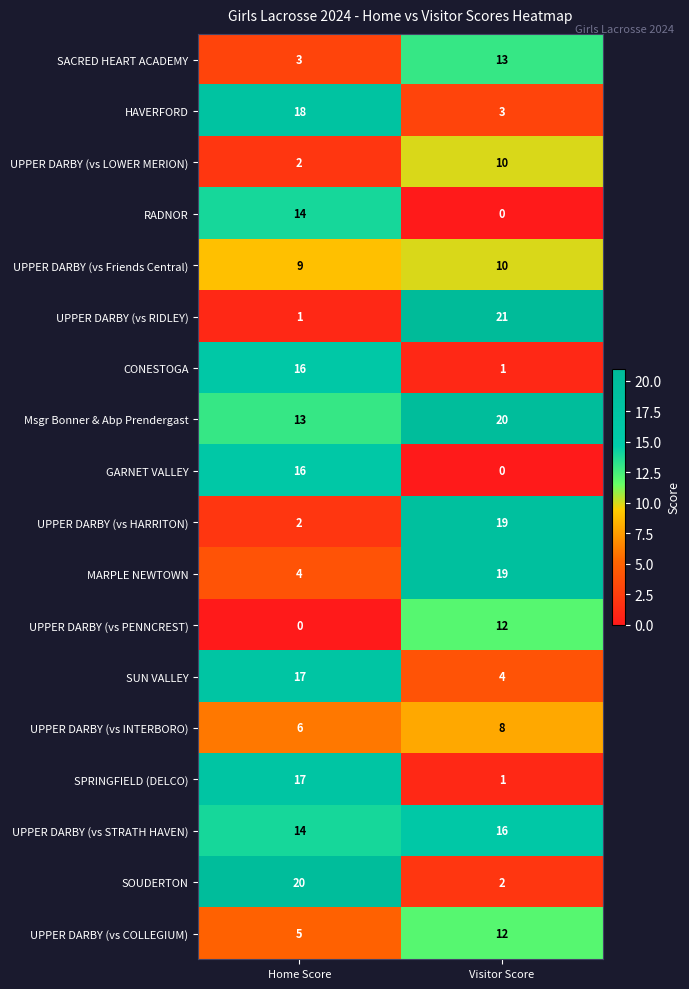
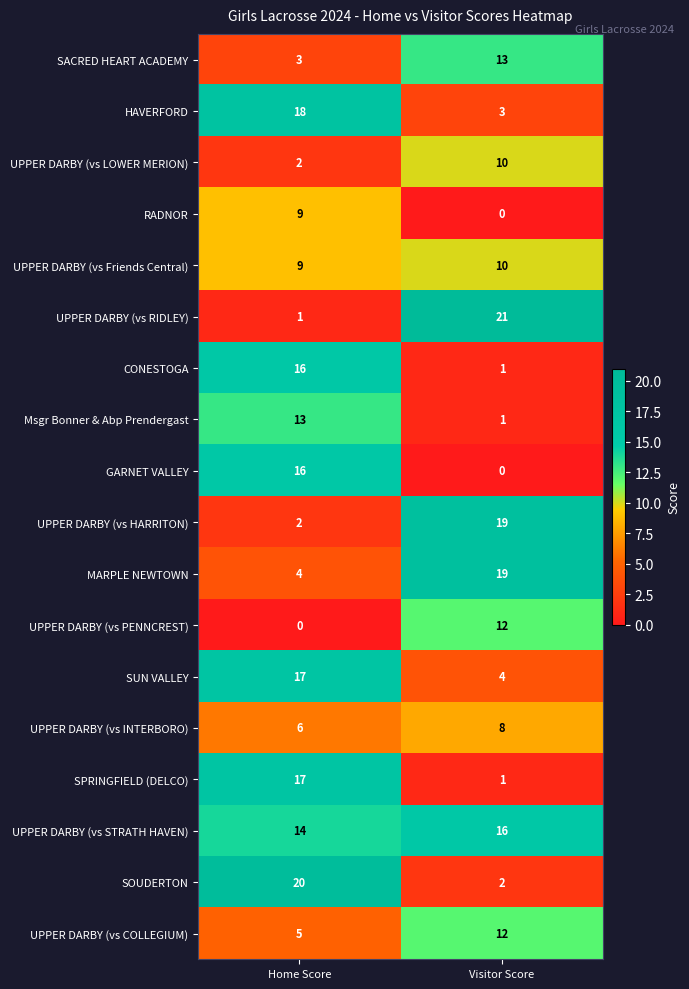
RADNOR, Home Score: 14 -> 9
Msgr Bonner & Abp Prendergast, Visitor Score: 20 -> 1
